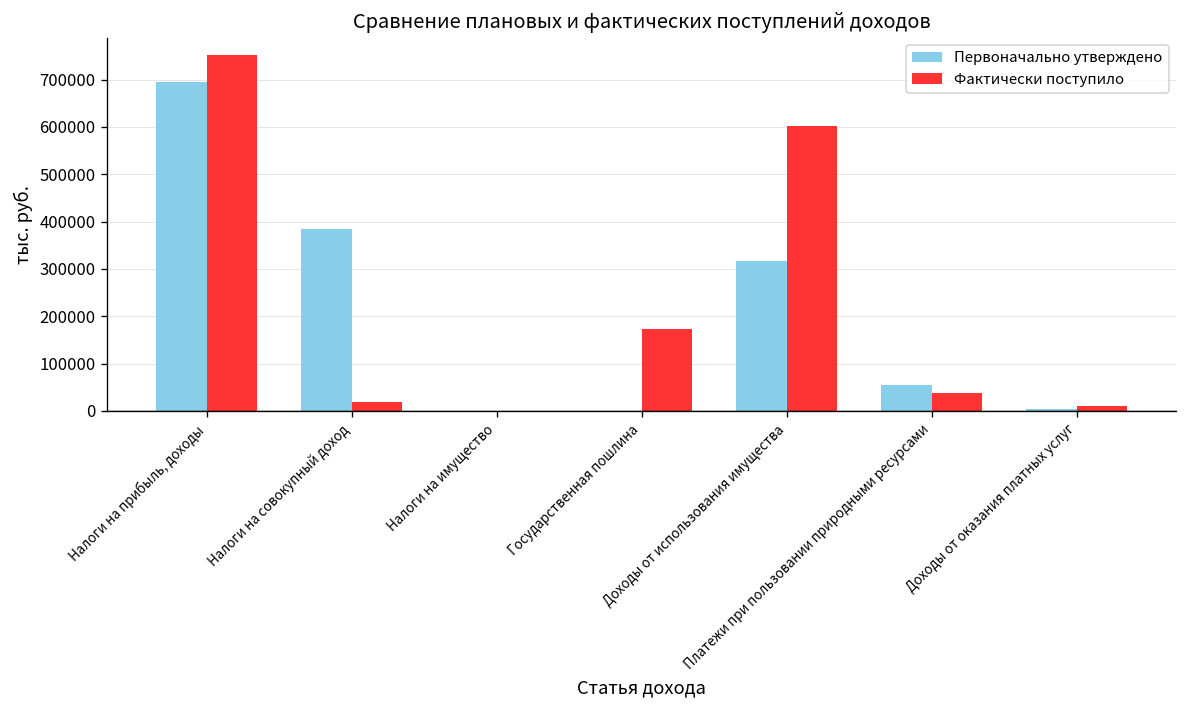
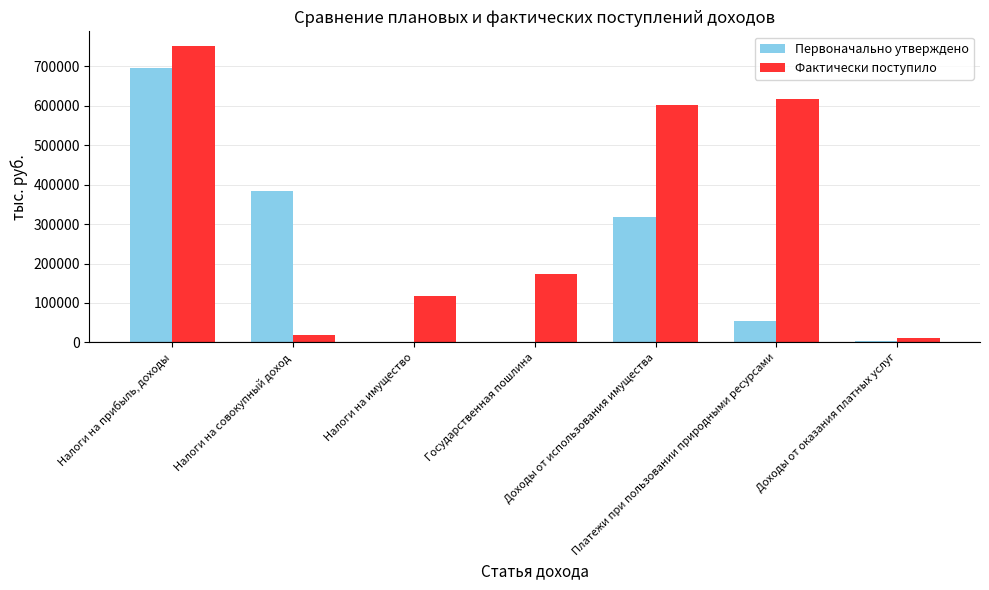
Фактически поступило, Налоги на имущество: 0 -> 120000
Фактически поступило, Платежи при пользовании природными ресурсами: 40000 -> 620000
